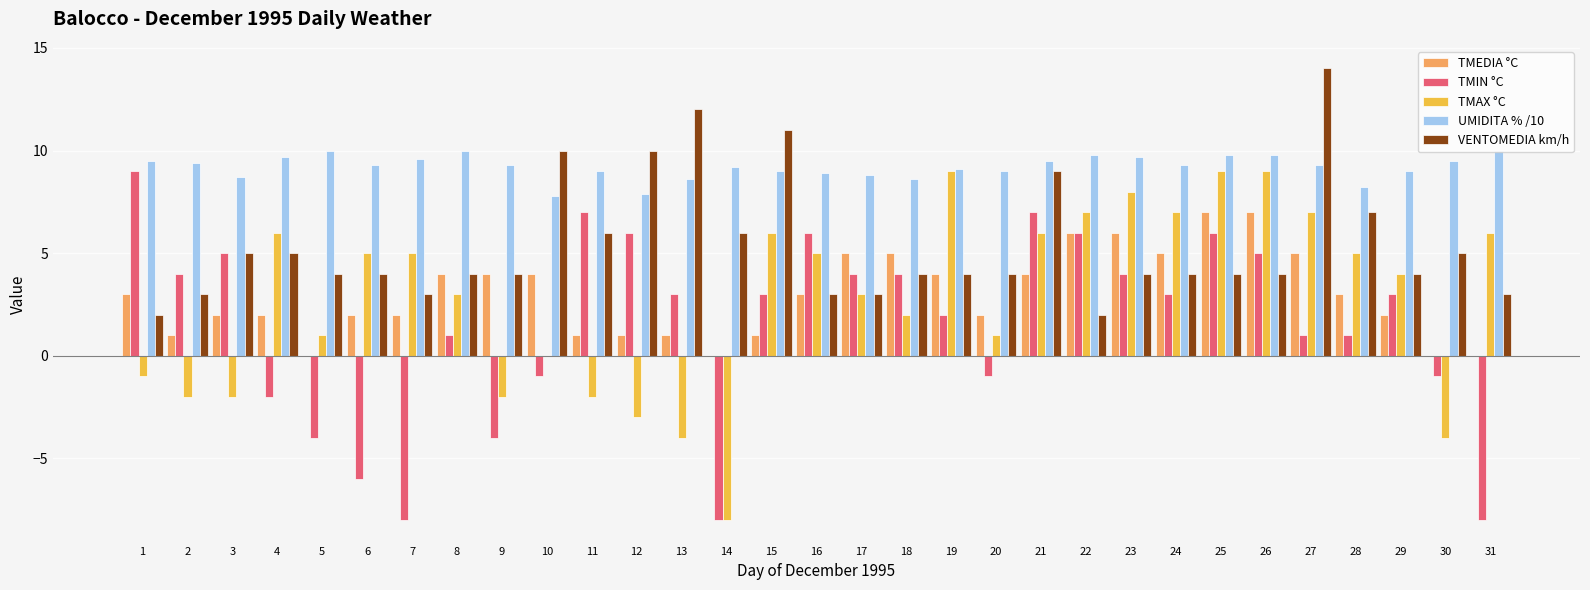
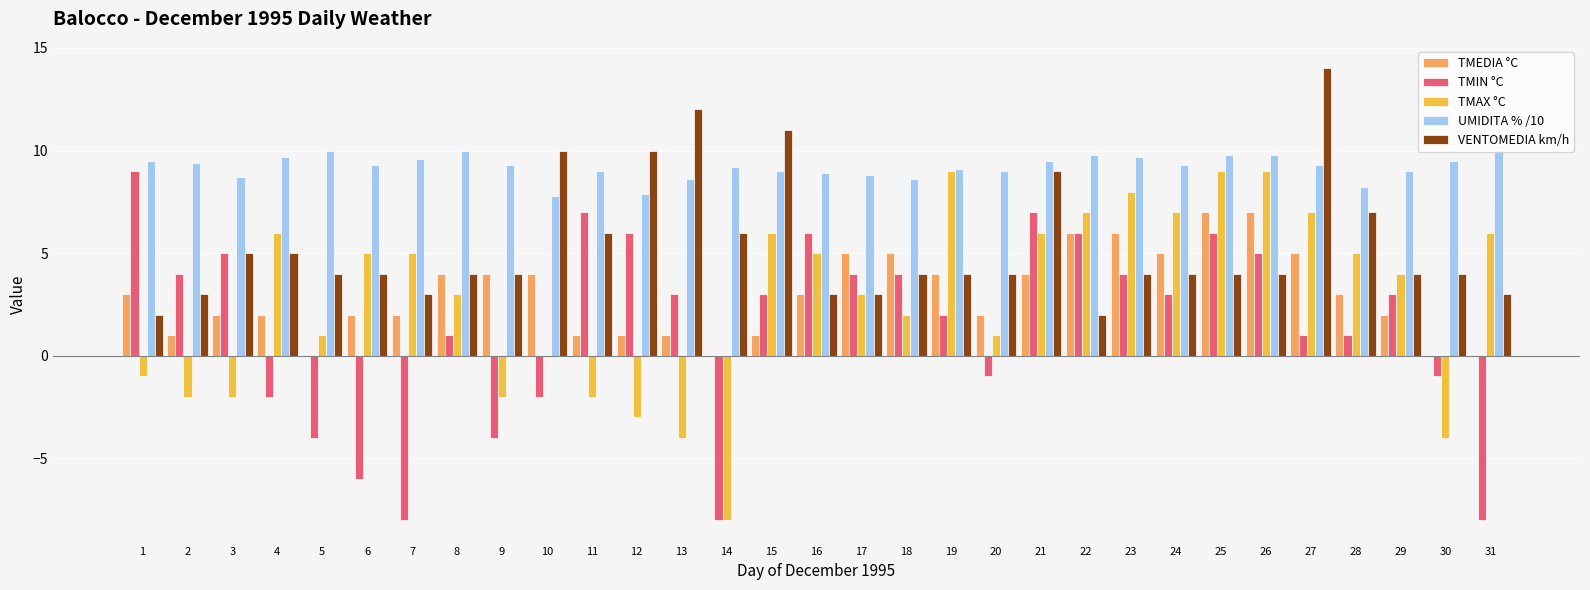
TMIN °C, 10: -1 -> -2
VENTOMEDIA km/h, 30: 5 -> 4
